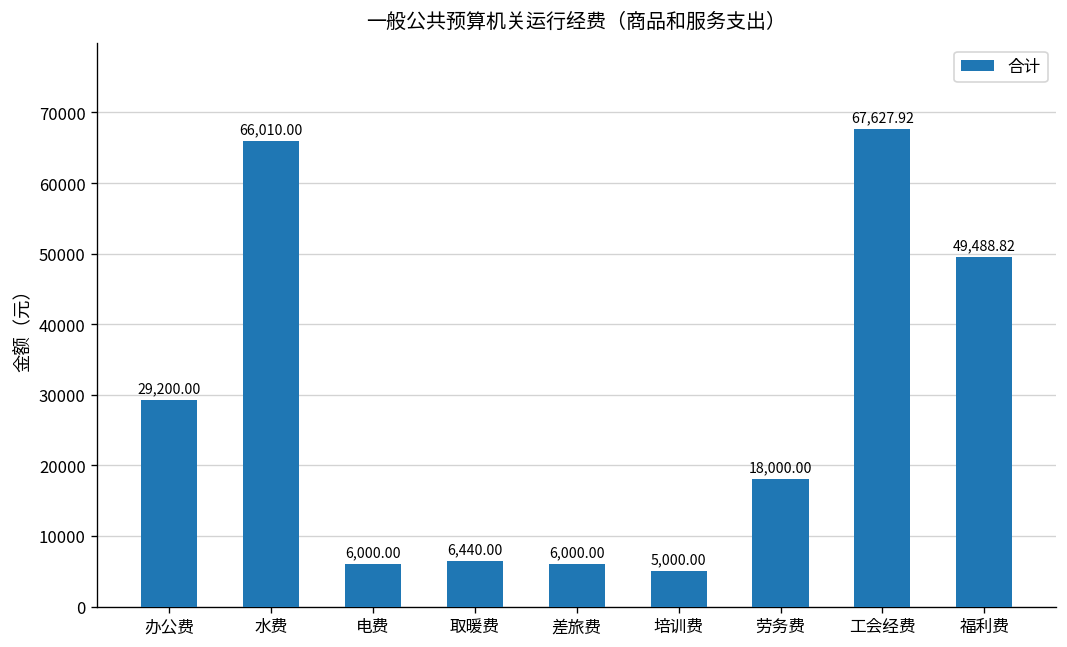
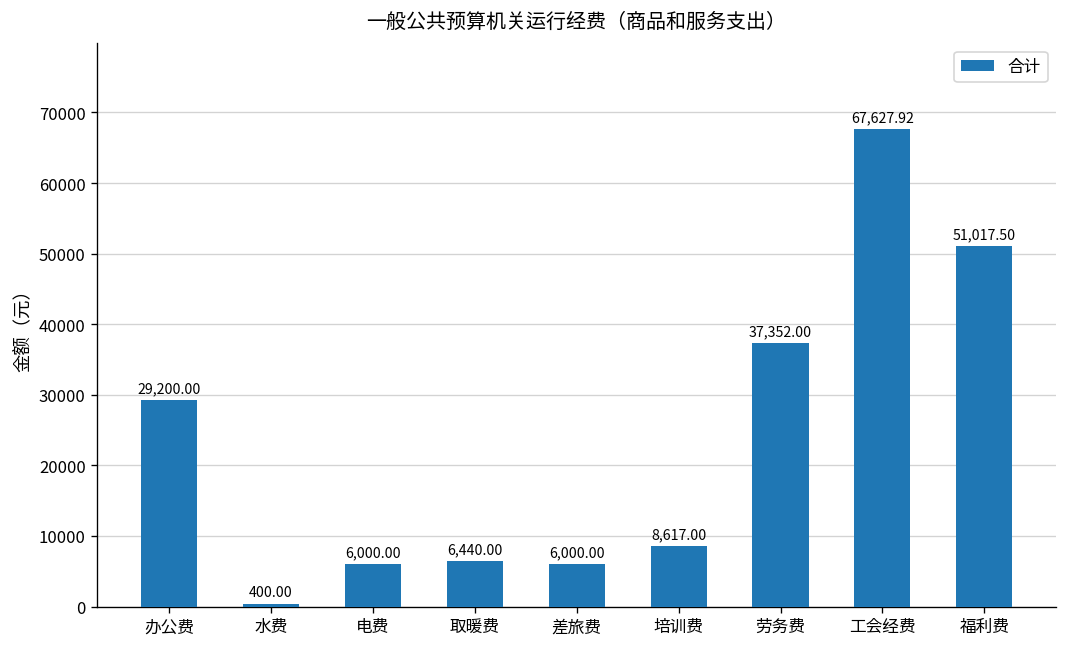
水费: 66,010.00 -> 400.00
培训费: 5,000.00 -> 8,617.00
劳务费: 18,000.00 -> 37,352.00
福利费: 49,488.82 -> 51,017.50
